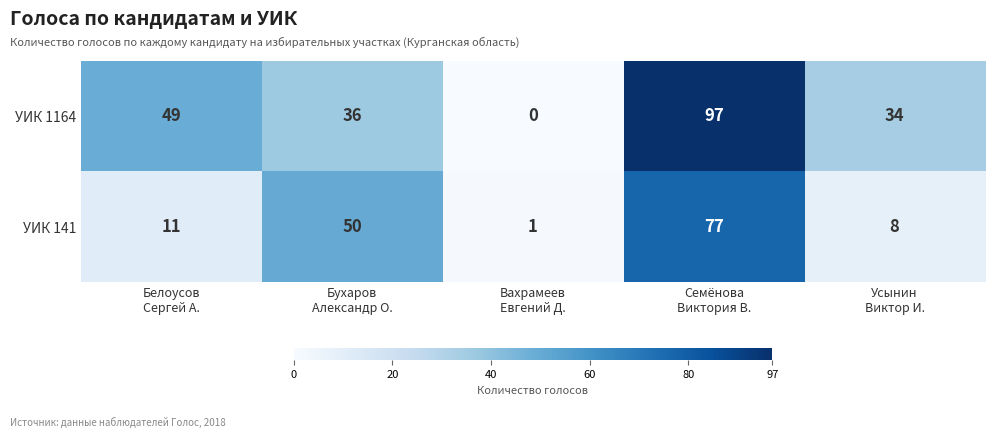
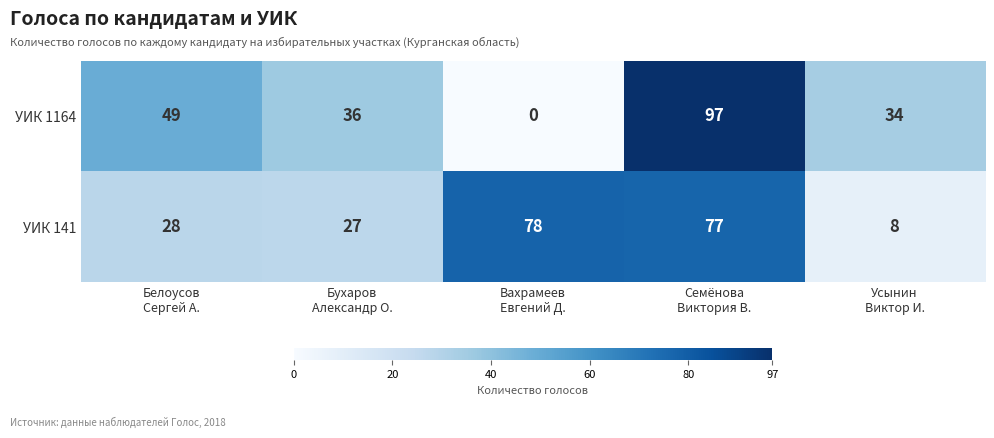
УИК 141, Белоусов Сергей А.: 11 -> 28
УИК 141, Бухаров Александр О.: 50 -> 27
УИК 141, Вахрамеев Евгений Д.: 1 -> 78
